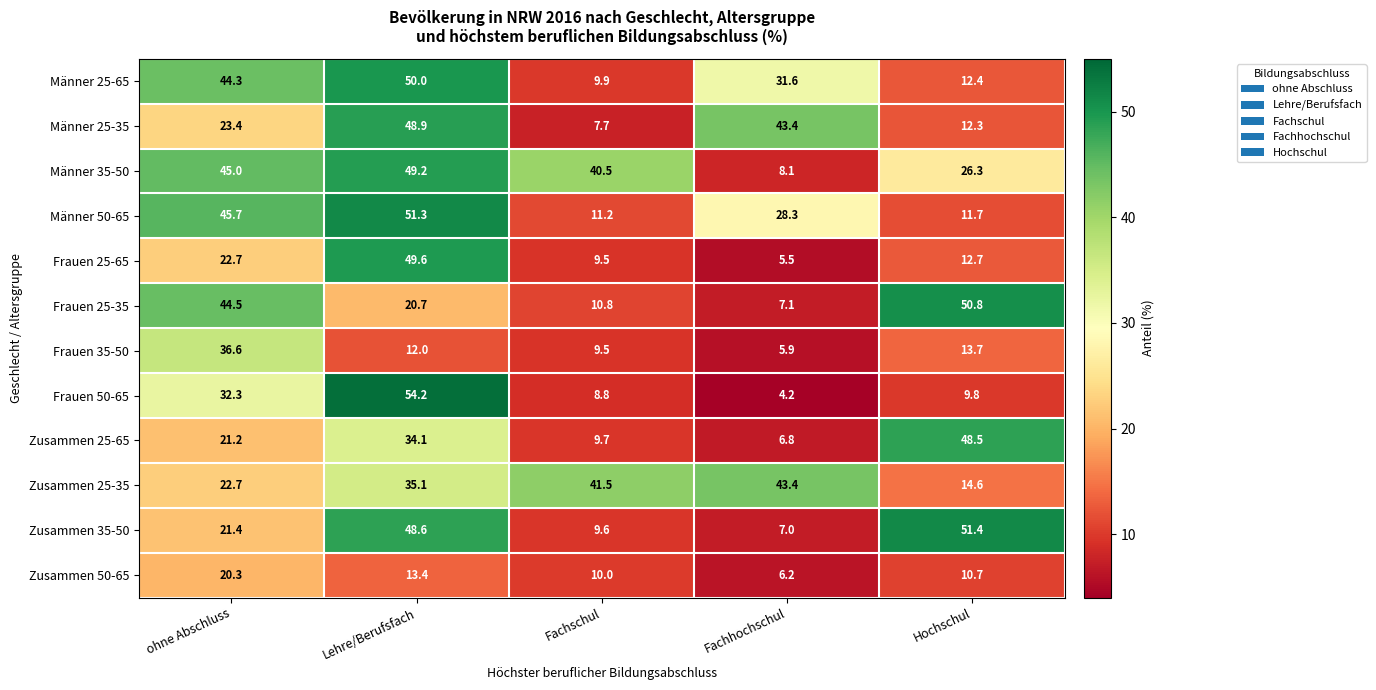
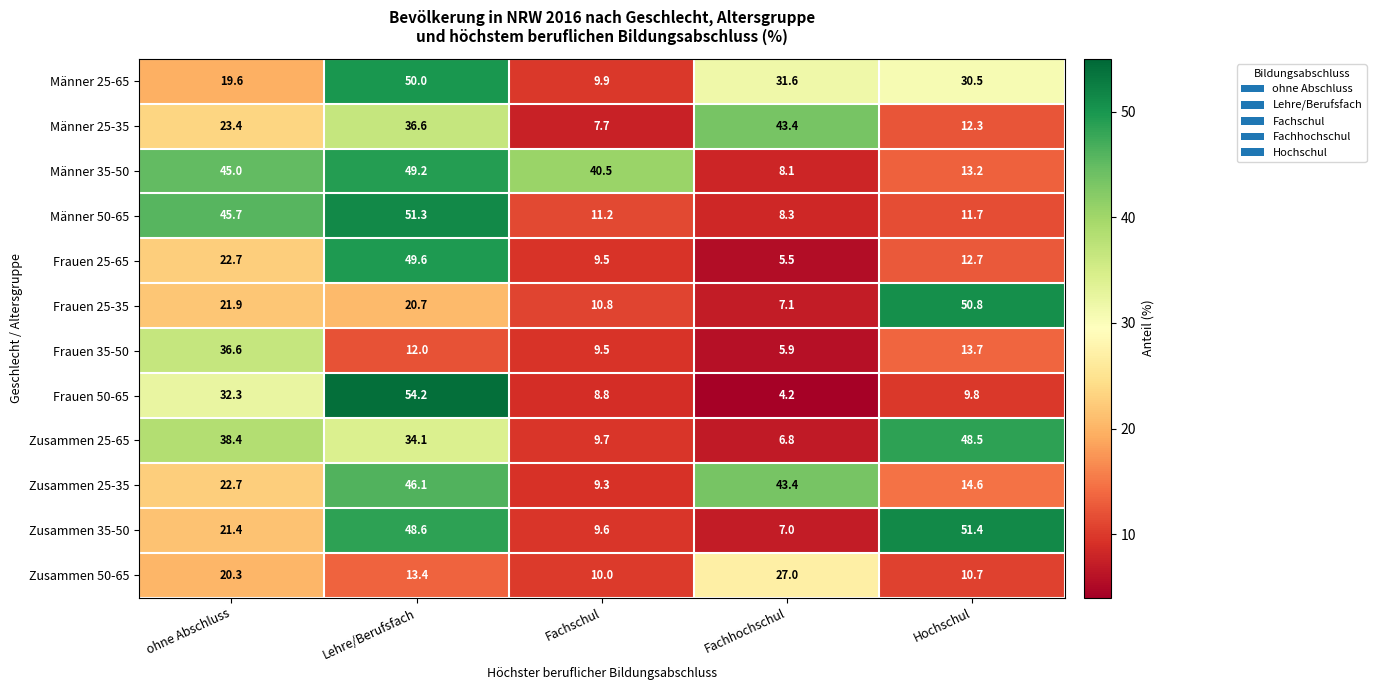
Männer 25-65, ohne Abschluss: 44.3 -> 19.6
Männer 25-65, Hochschul: 12.4 -> 30.5
Männer 25-35, Lehre/Berufsfach: 48.9 -> 36.6
Männer 35-50, Hochschul: 26.3 -> 13.2
Männer 50-65, Fachhochschul: 28.3 -> 8.3
Frauen 25-35, ohne Abschluss: 44.5 -> 21.9
Zusammen 25-65, ohne Abschluss: 21.2 -> 38.4
Zusammen 25-35, Lehre/Berufsfach: 35.1 -> 46.1
Zusammen 25-35, Fachschul: 41.5 -> 9.3
Zusammen 50-65, Fachhochschul: 6.2 -> 27.0
